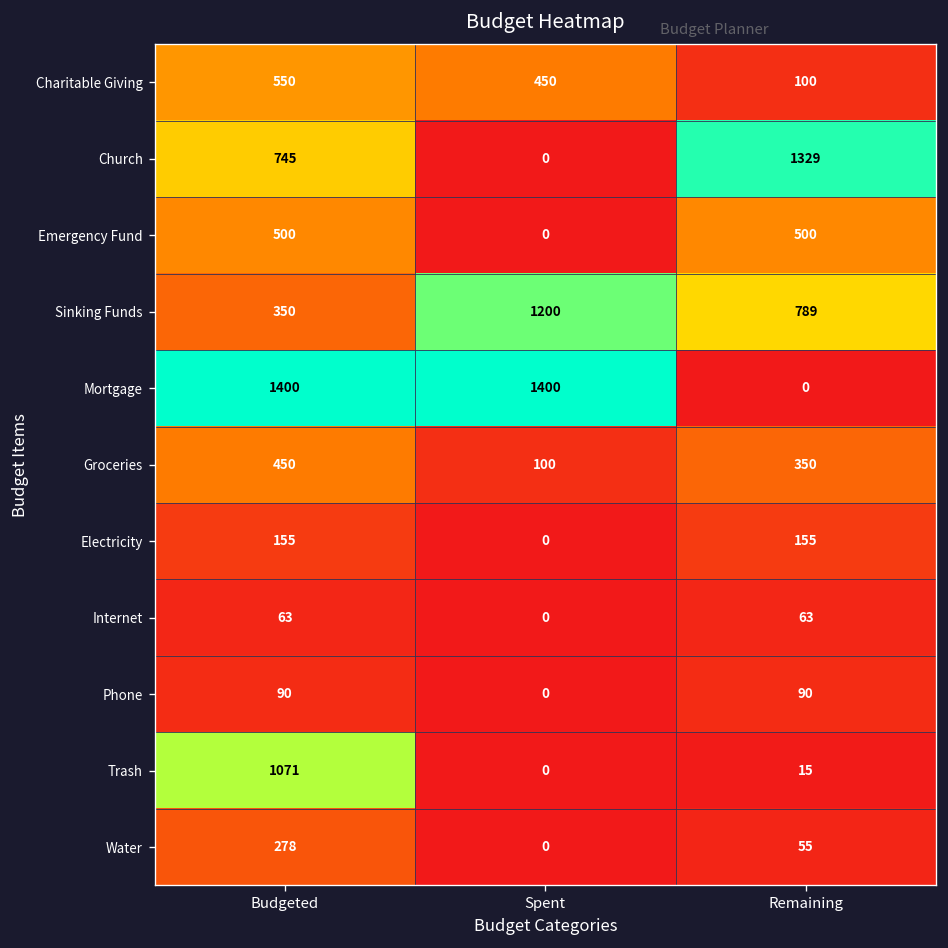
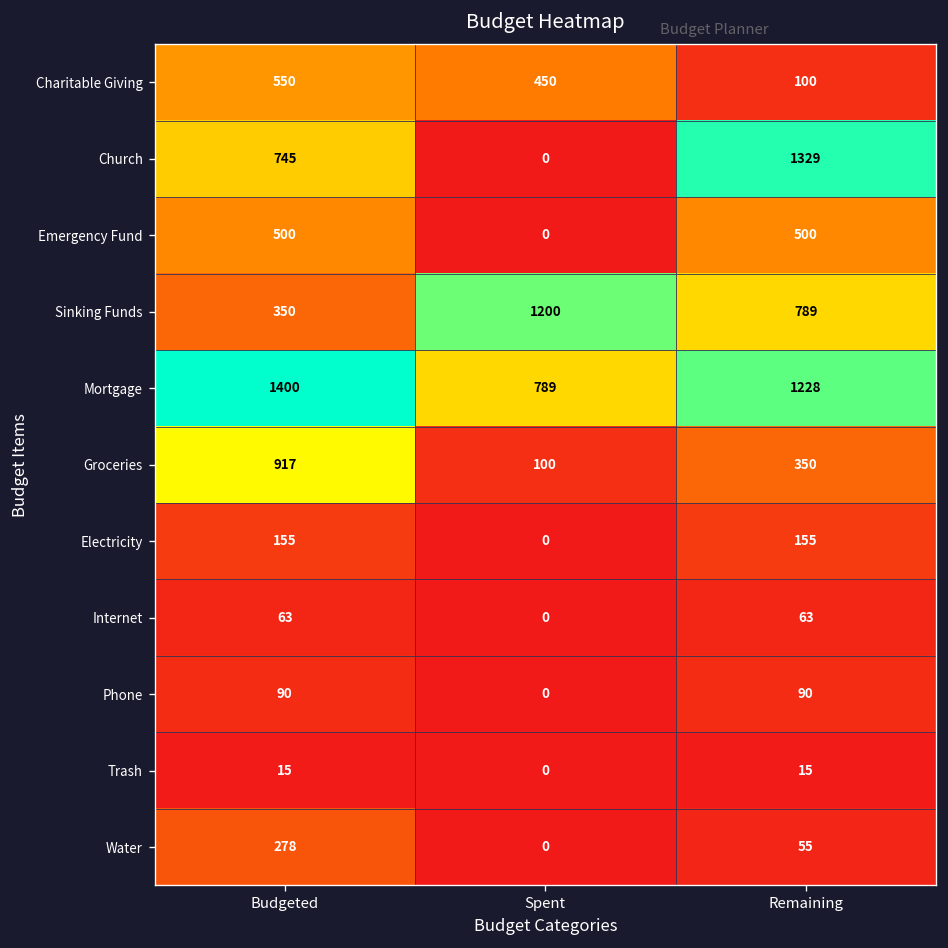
Mortgage, Spent: 1400 -> 789
Mortgage, Remaining: 0 -> 1228
Groceries, Budgeted: 450 -> 917
Trash, Budgeted: 1071 -> 15
